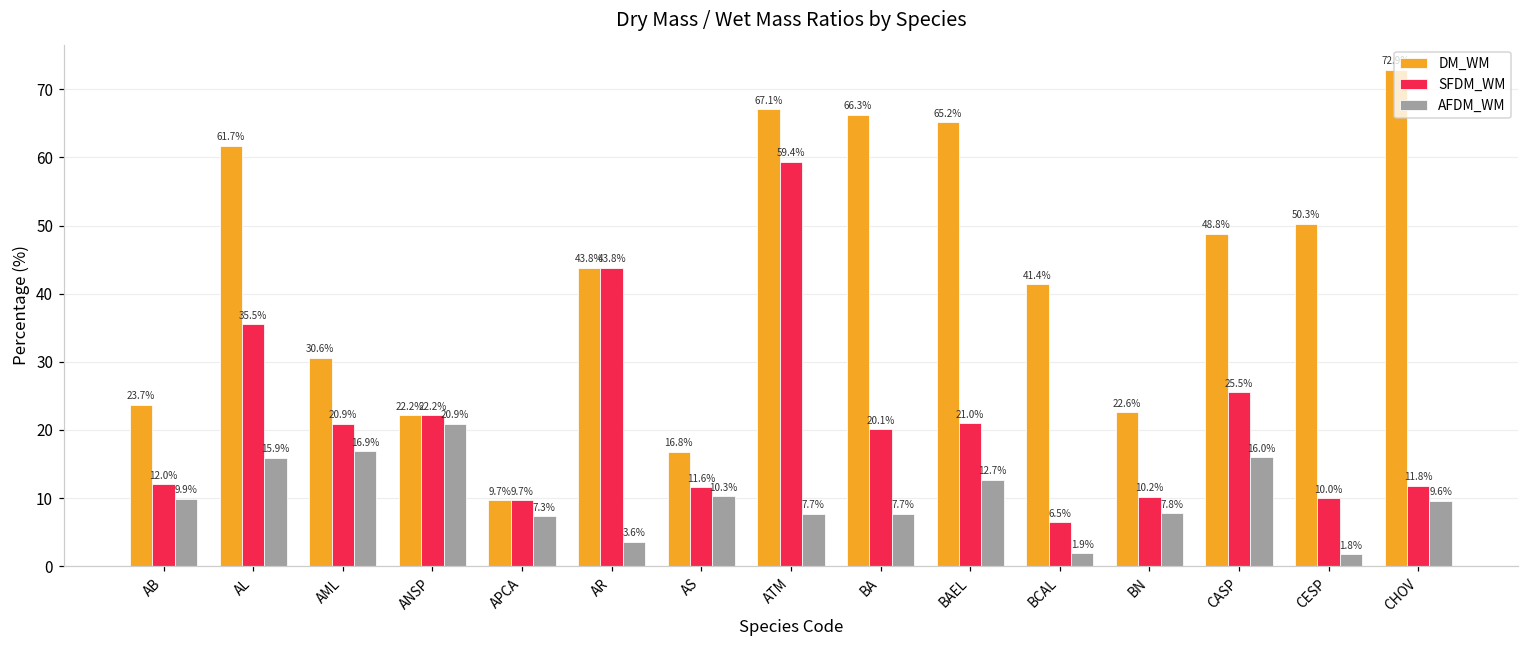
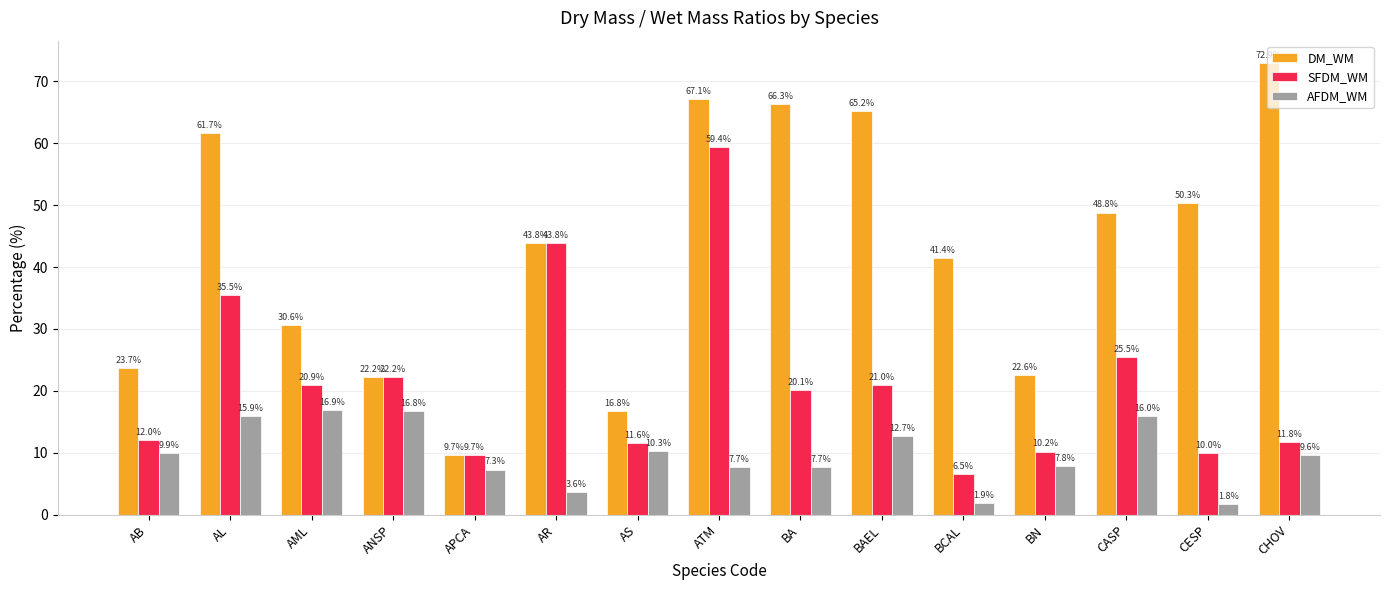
AFDM_WM, ANSP: 20.9% -> 16.8%
